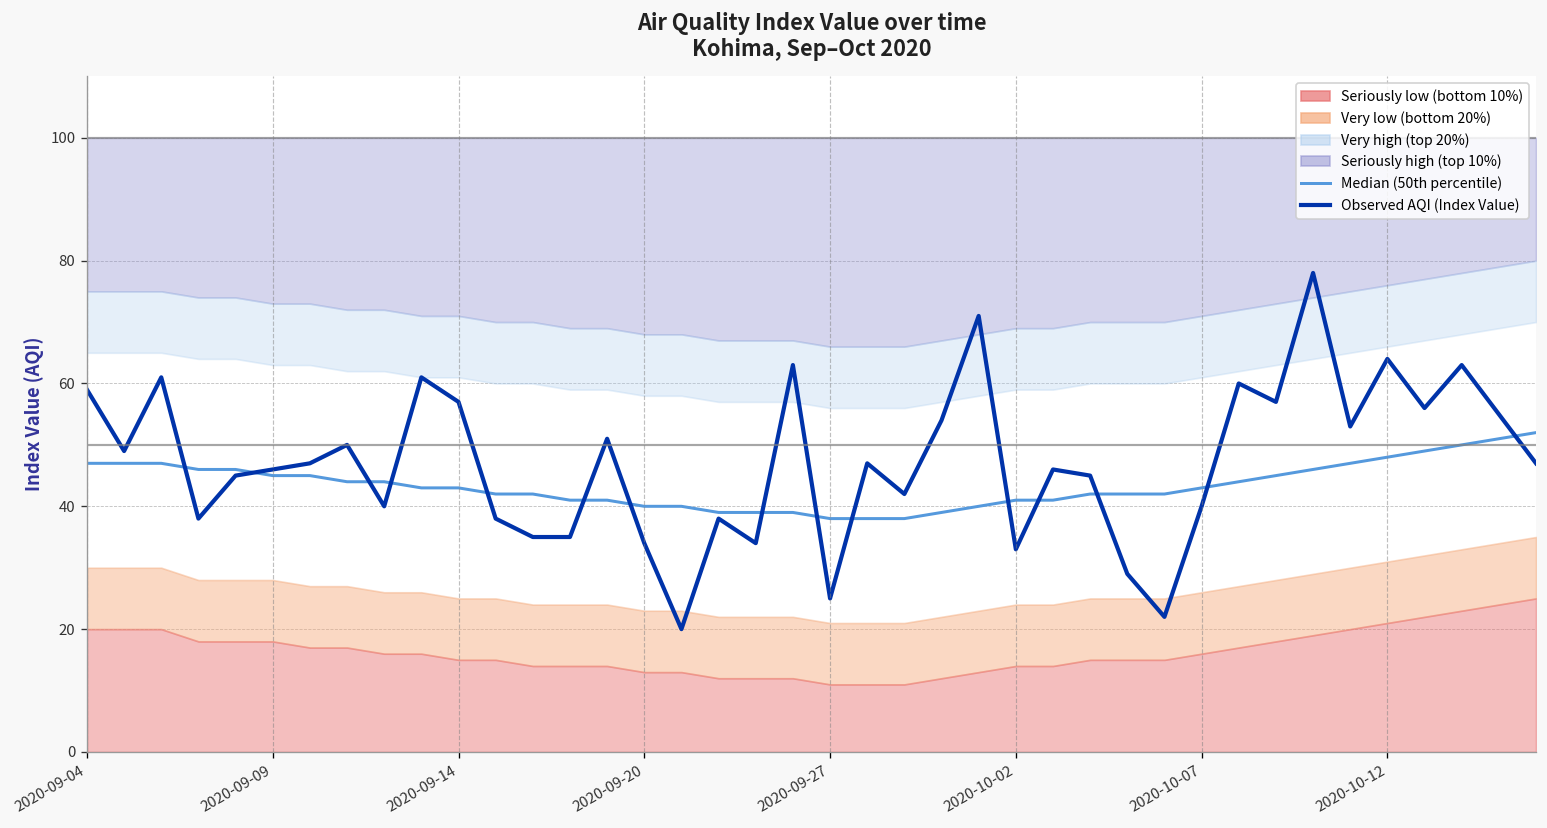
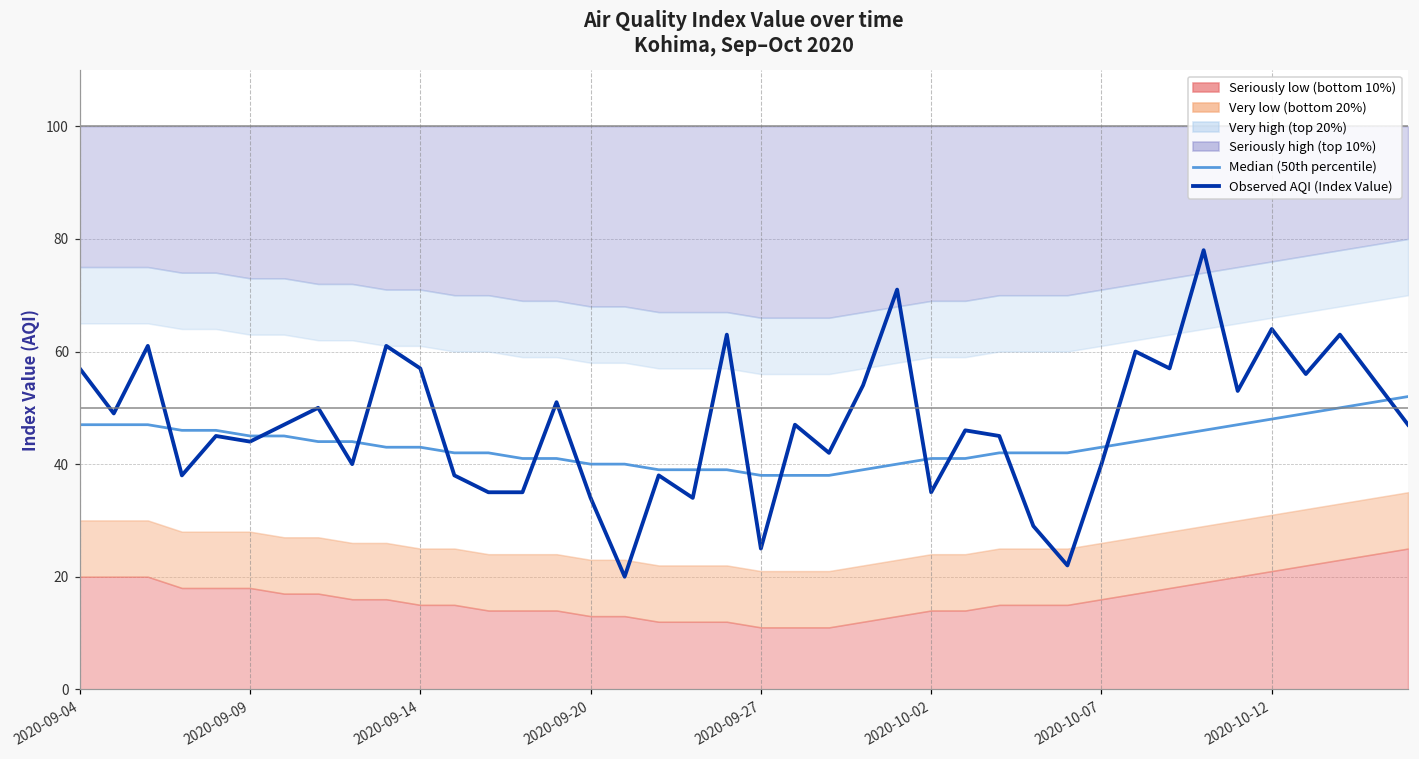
Observed AQI (Index Value), 2020-09-04: 59 -> 57
Observed AQI (Index Value), 2020-09-09: 46 -> 44
Observed AQI (Index Value), 2020-10-02: 33 -> 35
